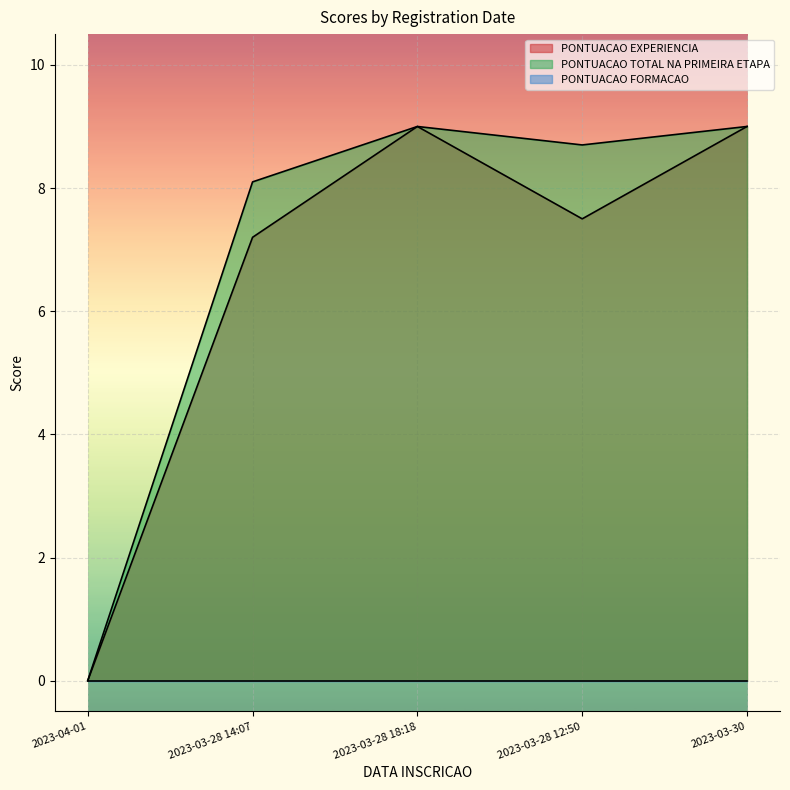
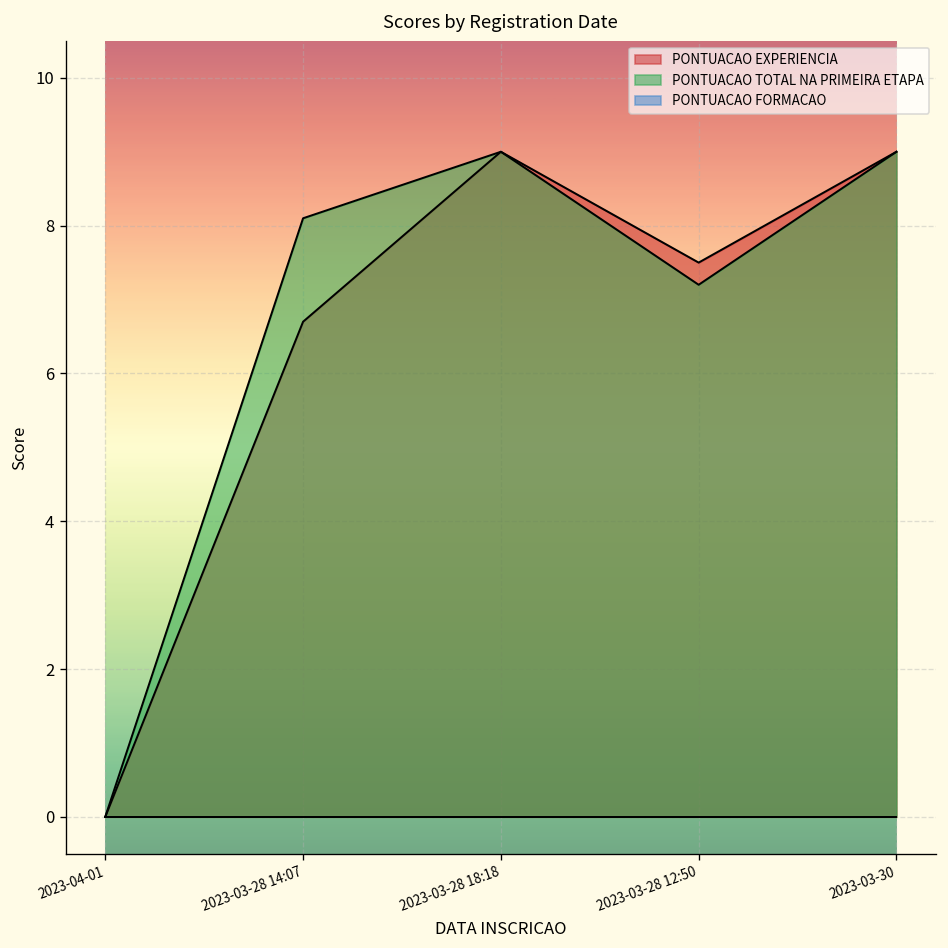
PONTUACAO EXPERIENCIA, 2023-03-28 14:07: 7.2 -> 6.7
PONTUACAO TOTAL NA PRIMEIRA ETAPA, 2023-03-28 12:50: 8.7 -> 7.2
